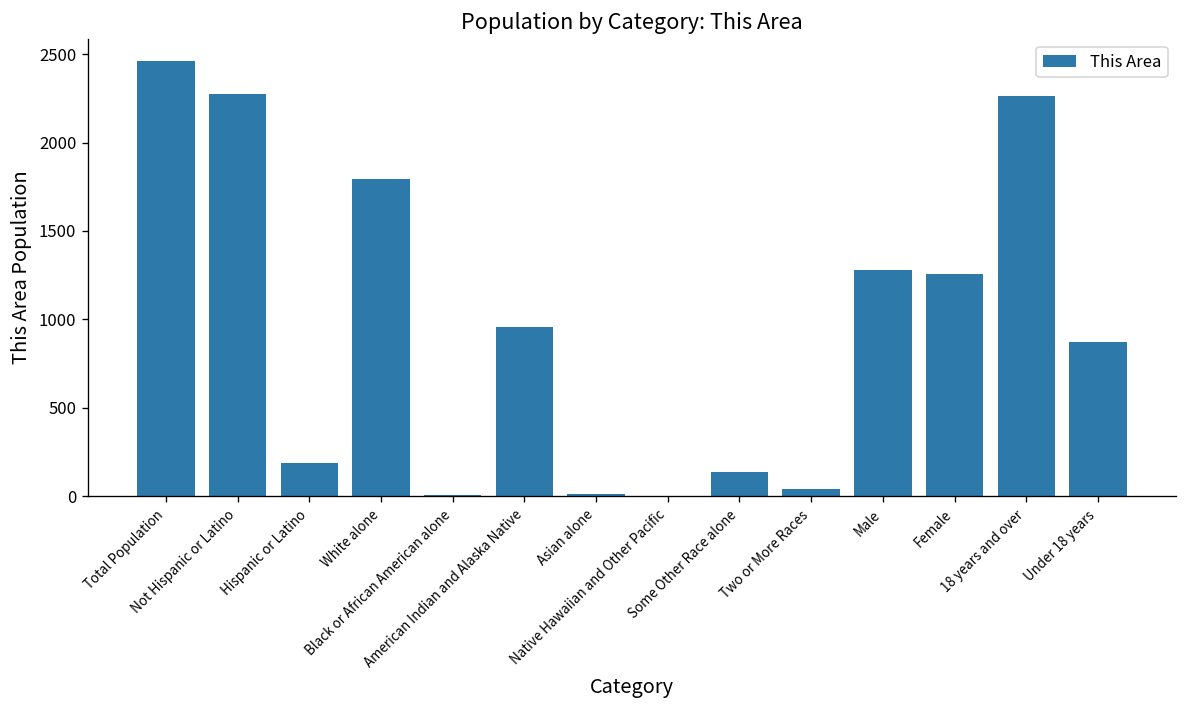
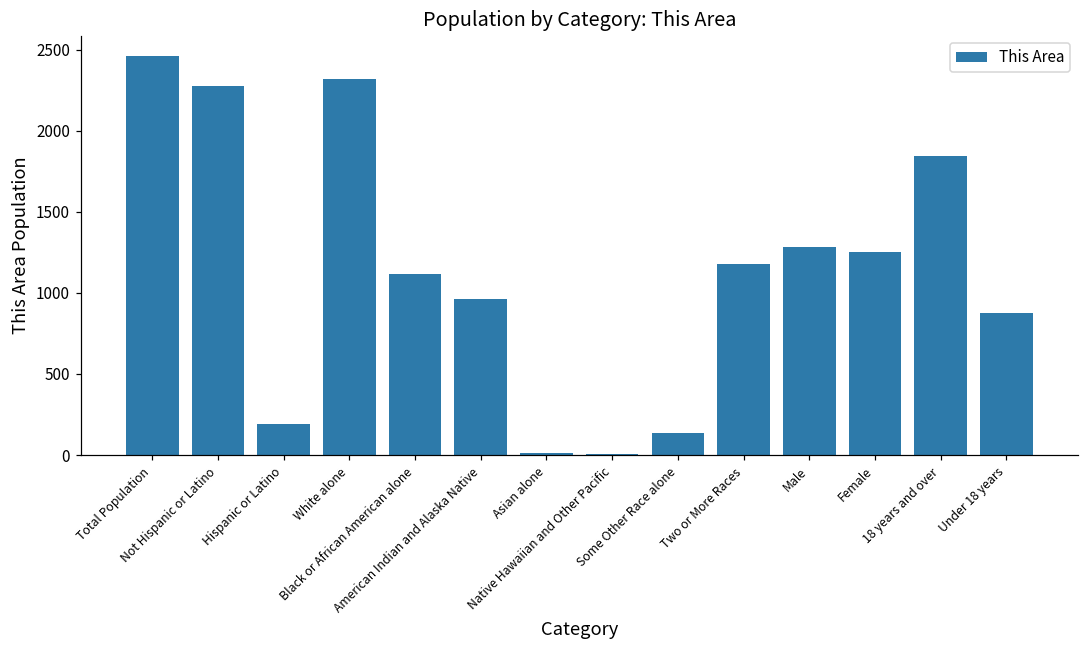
White alone: 1790 -> 2320
Black or African American alone: 10 -> 1120
Two or More Races: 40 -> 1180
18 years and over: 2260 -> 1850
